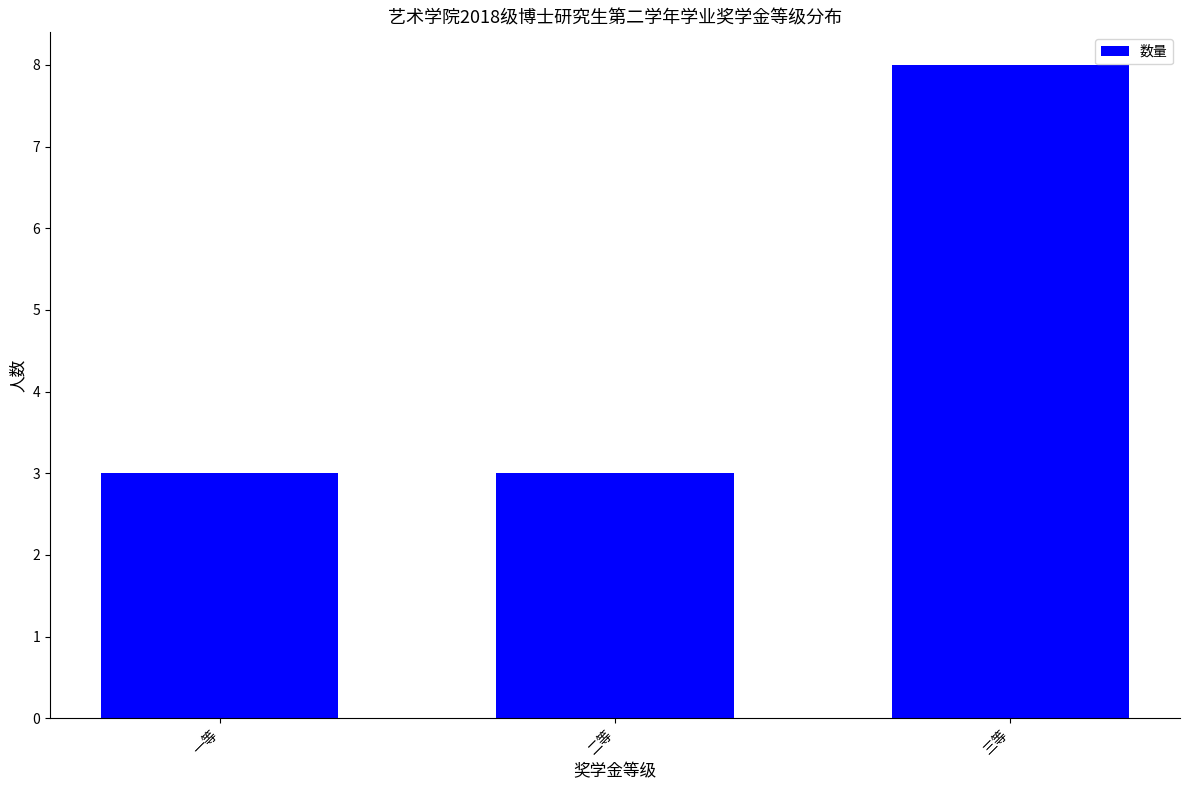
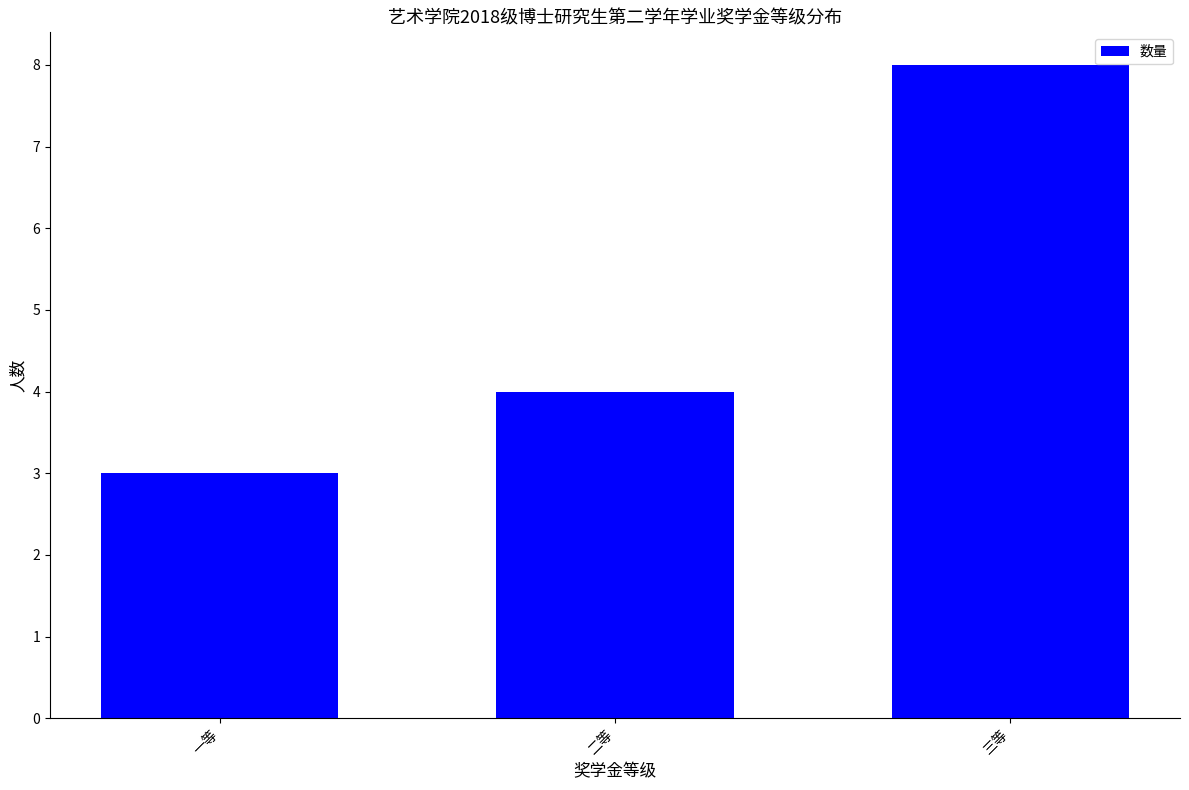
二等: 3 -> 4
